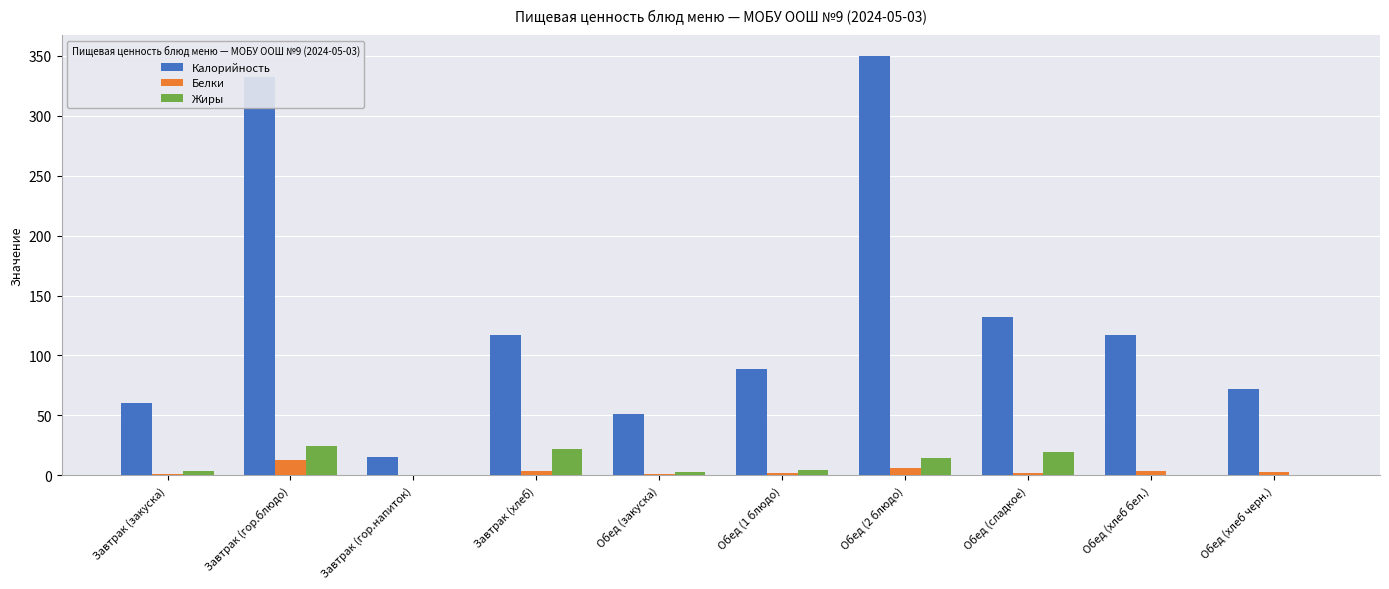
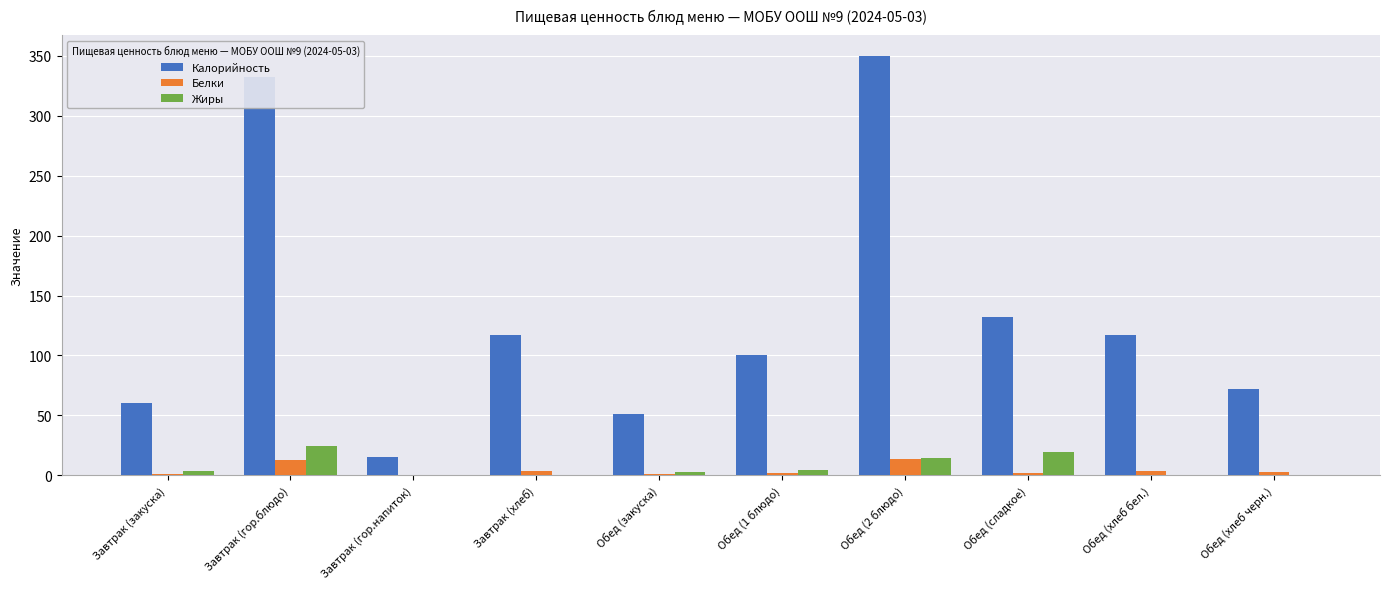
Жиры, Завтрак (хлеб): 22 -> 0
Калорийность, Обед (1 блюдо): 89 -> 100
Белки, Обед (2 блюдо): 6 -> 14
